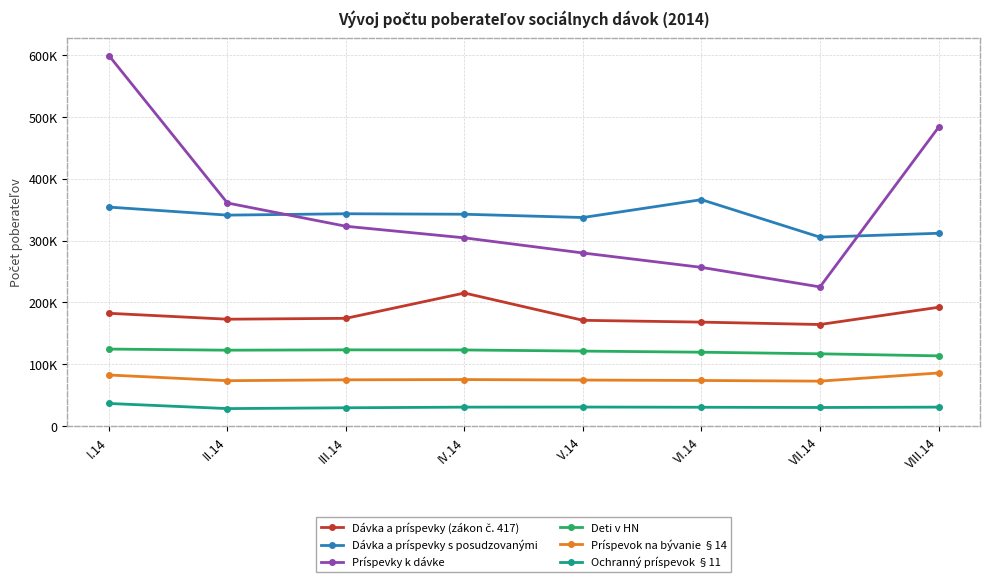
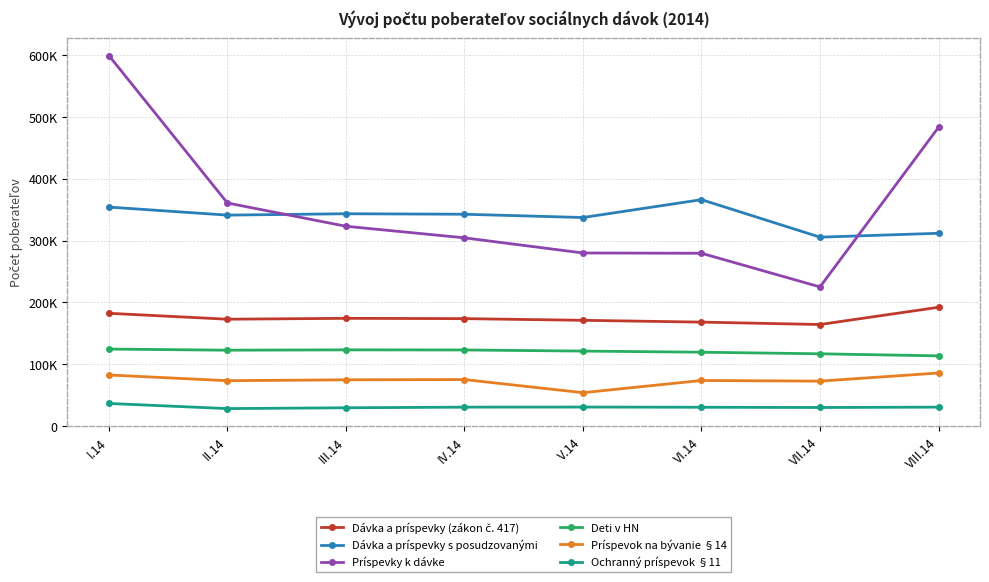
Dávka a príspevky (zákon č. 417), IV.14: 220000 -> 170000
Príspevok na bývanie §14, V.14: 70000 -> 50000
Príspevky k dávke, VI.14: 260000 -> 280000
